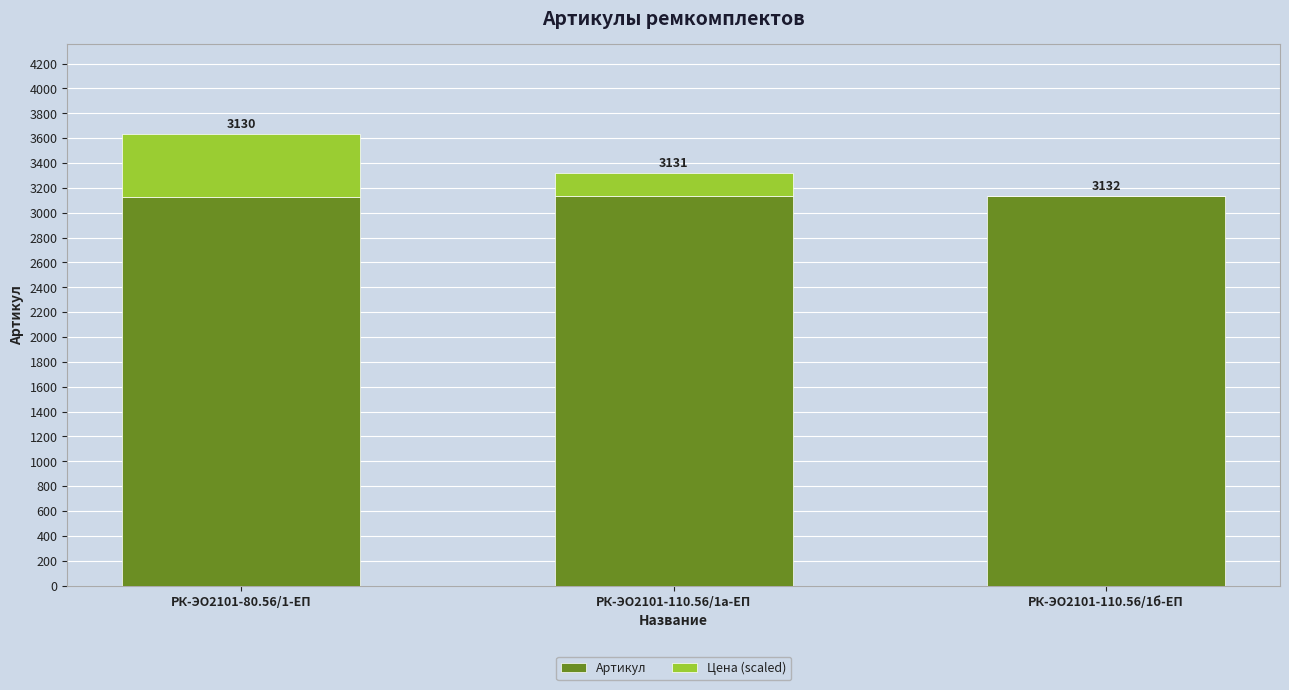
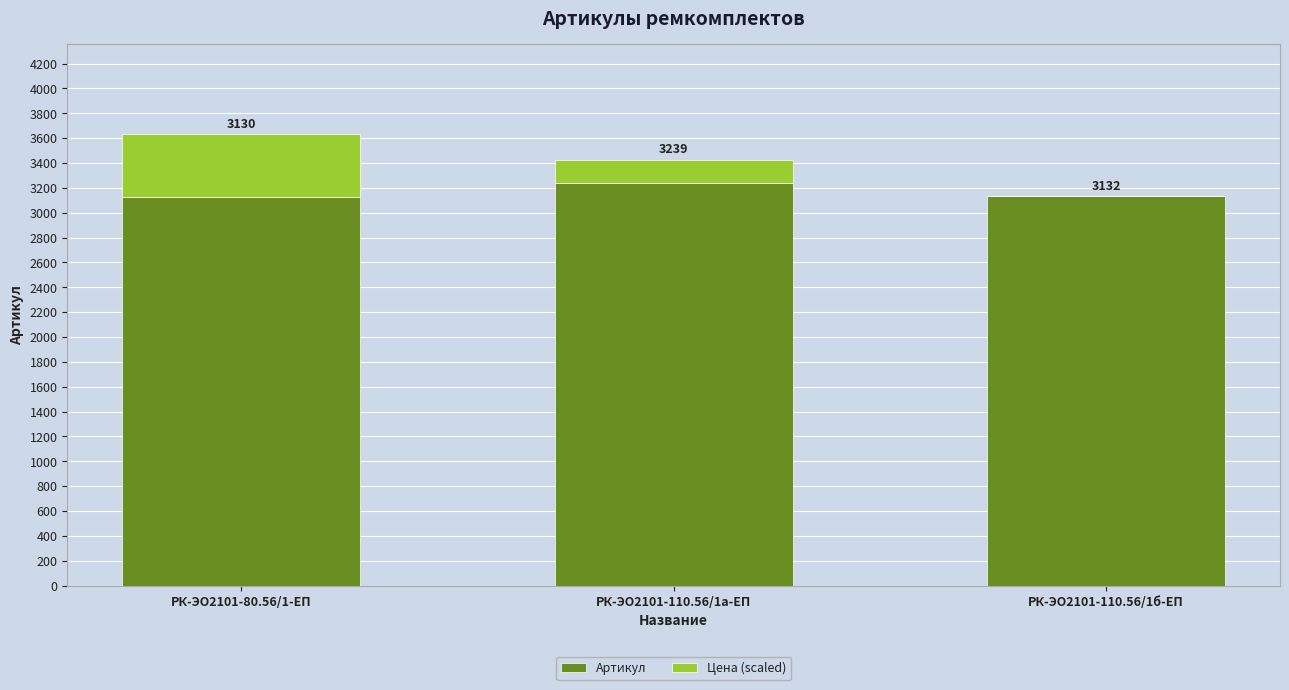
Артикул, РК-ЭО2101-110.56/1а-ЕП: 3131 -> 3239
